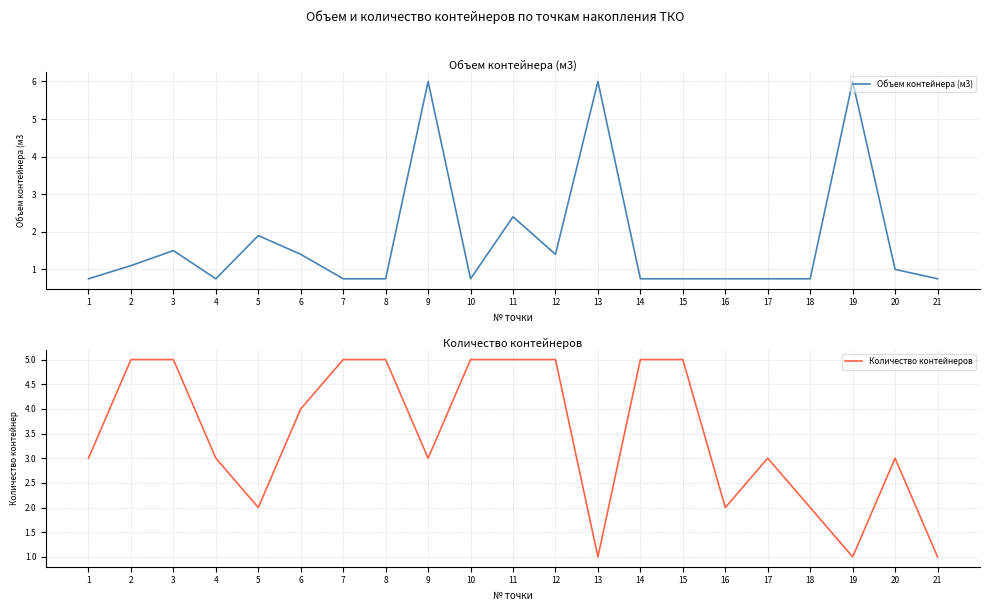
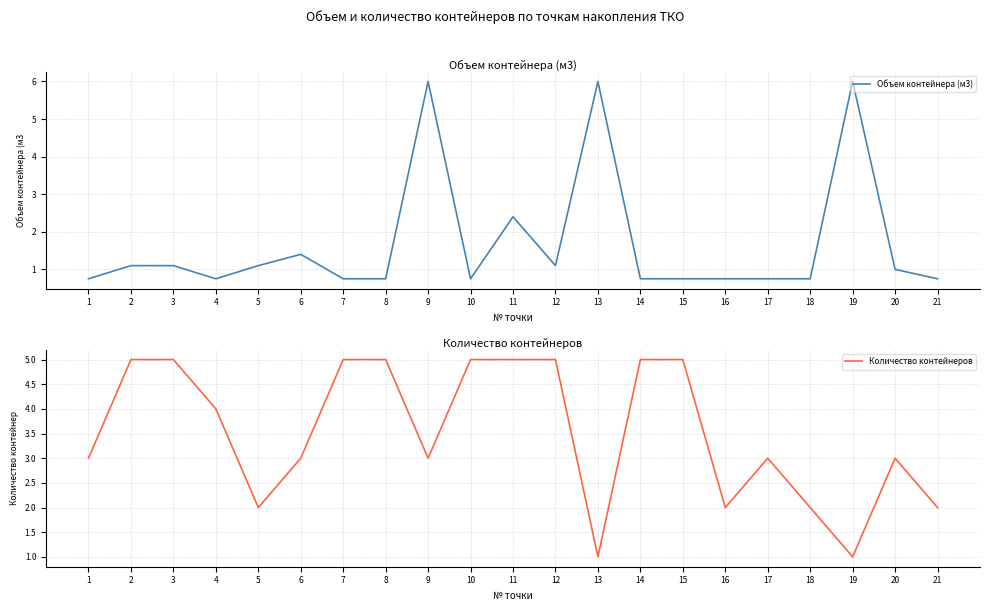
Объем контейнера (м3), 3: 1.5 -> 1.1
Объем контейнера (м3), 5: 1.9 -> 1.1
Объем контейнера (м3), 12: 1.4 -> 1.1
Количество контейнеров, 4: 3 -> 4
Количество контейнеров, 6: 4 -> 3
Количество контейнеров, 21: 1 -> 2
